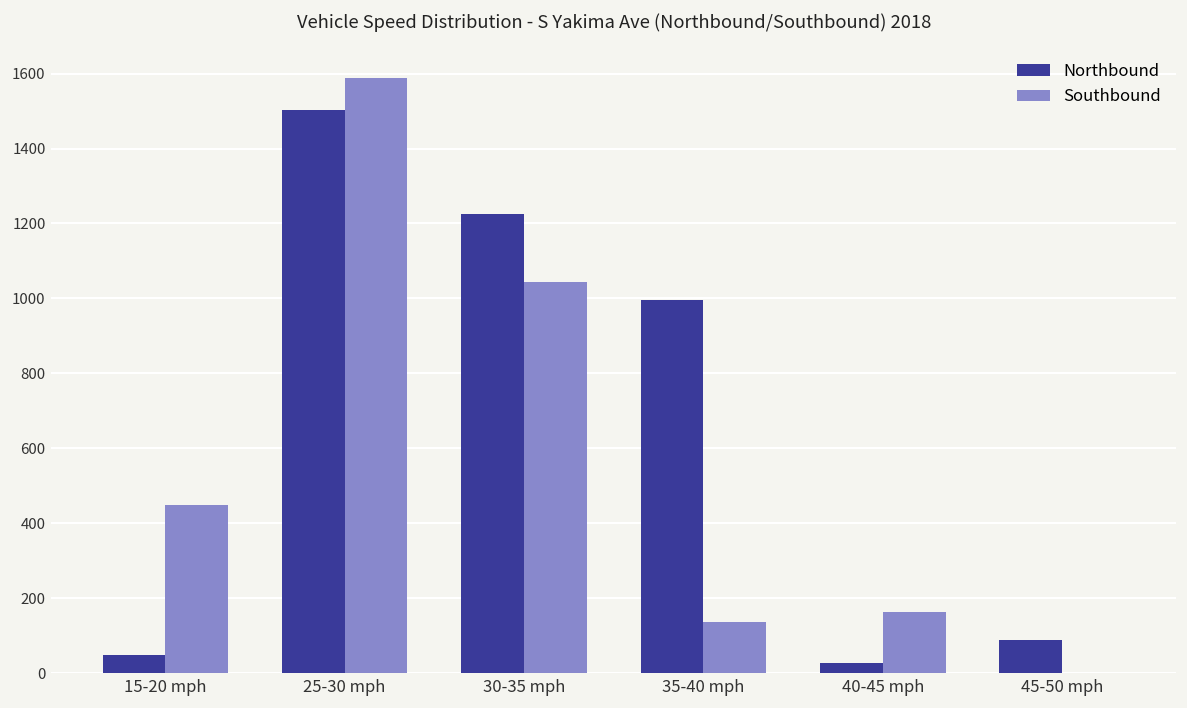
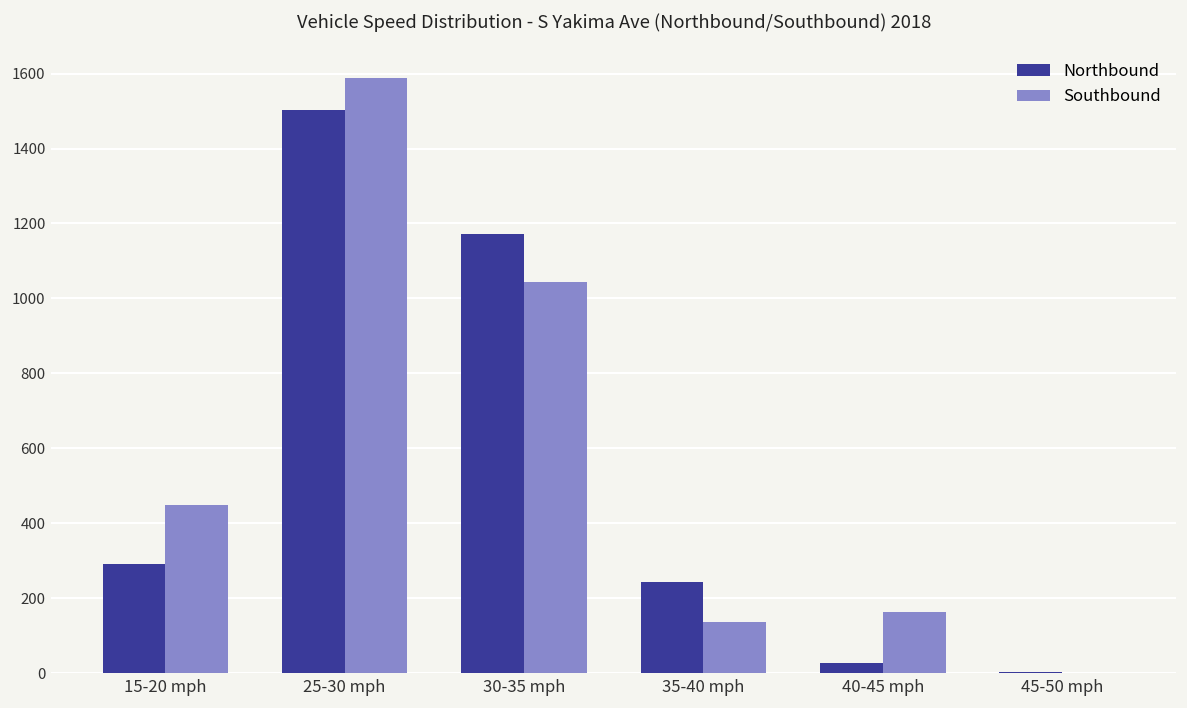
Northbound, 15-20 mph: 50 -> 290
Northbound, 30-35 mph: 1230 -> 1170
Northbound, 35-40 mph: 1000 -> 240
Northbound, 45-50 mph: 90 -> 0
